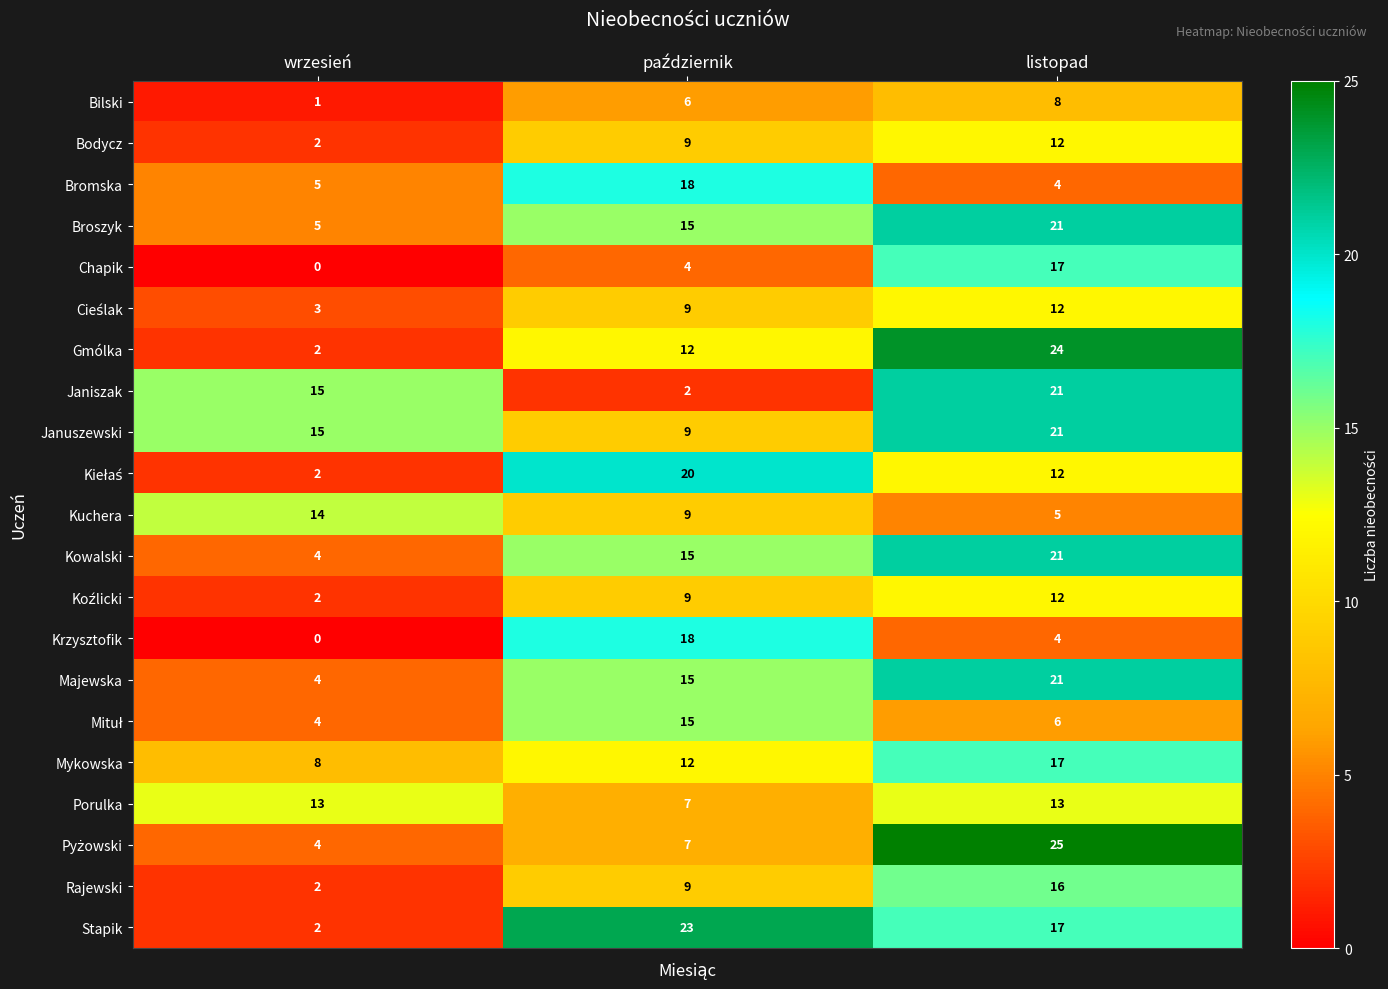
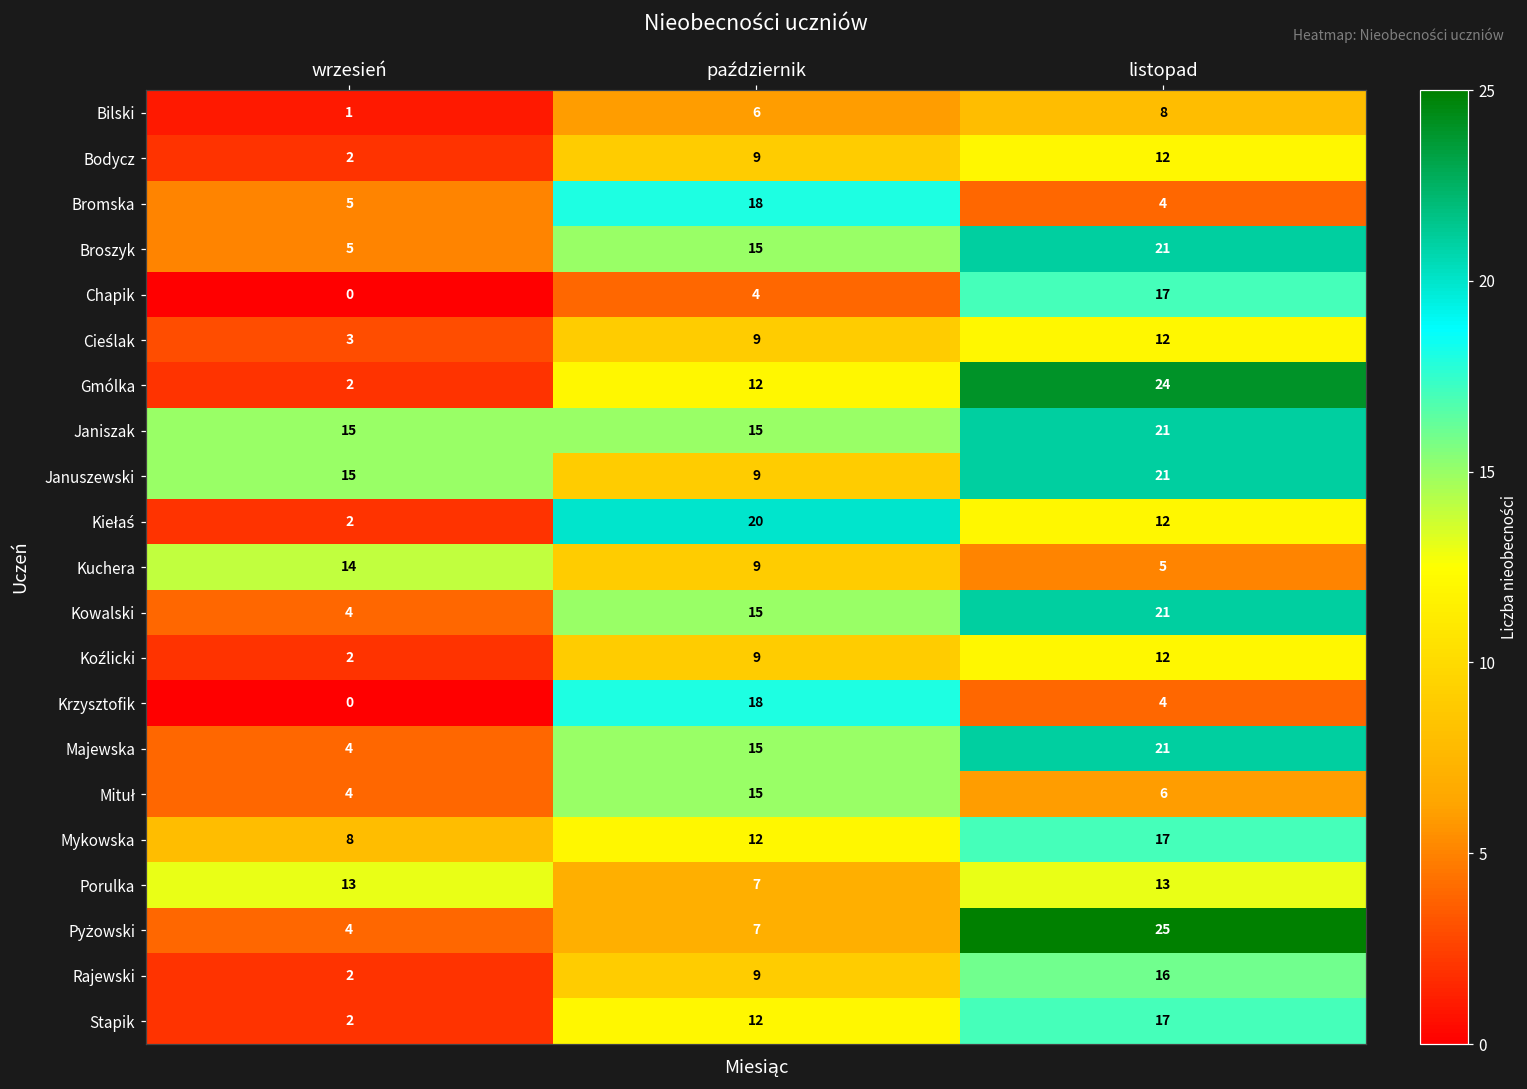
Janiszak, październik: 2 -> 15
Stapik, październik: 23 -> 12
